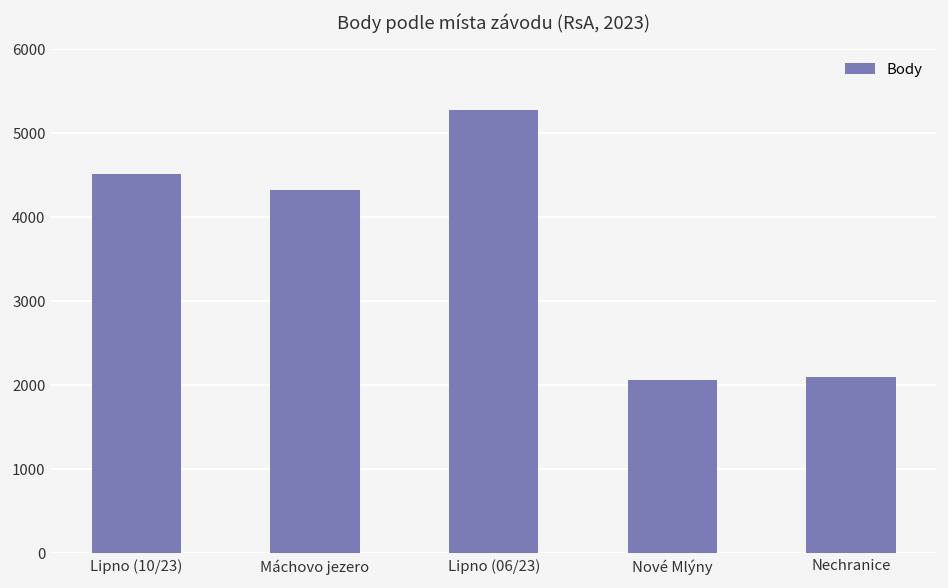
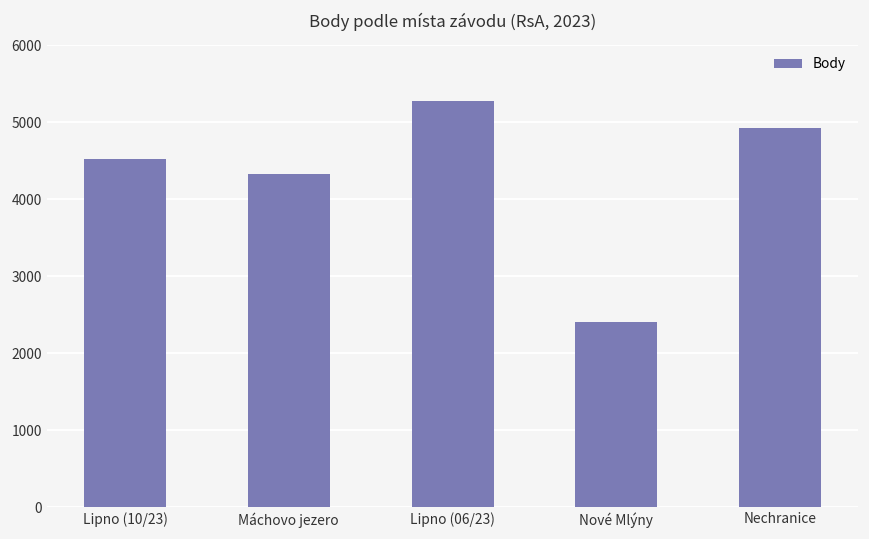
Nové Mlýny: 2100 -> 2400
Nechranice: 2100 -> 4900
